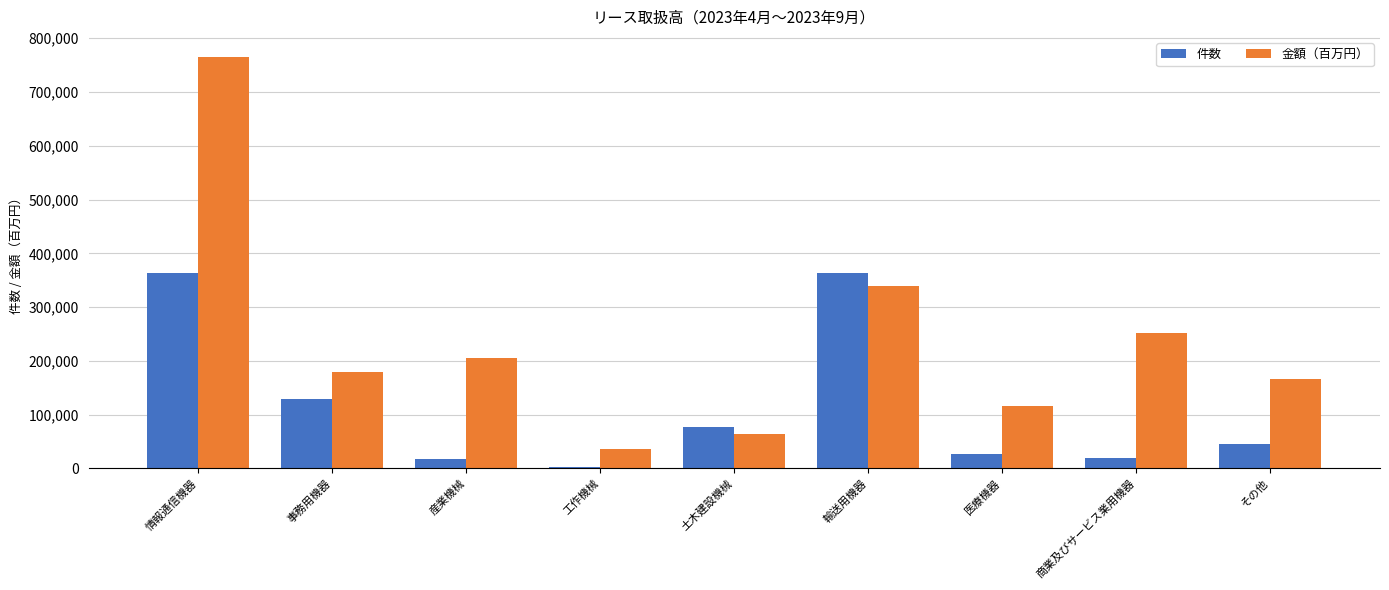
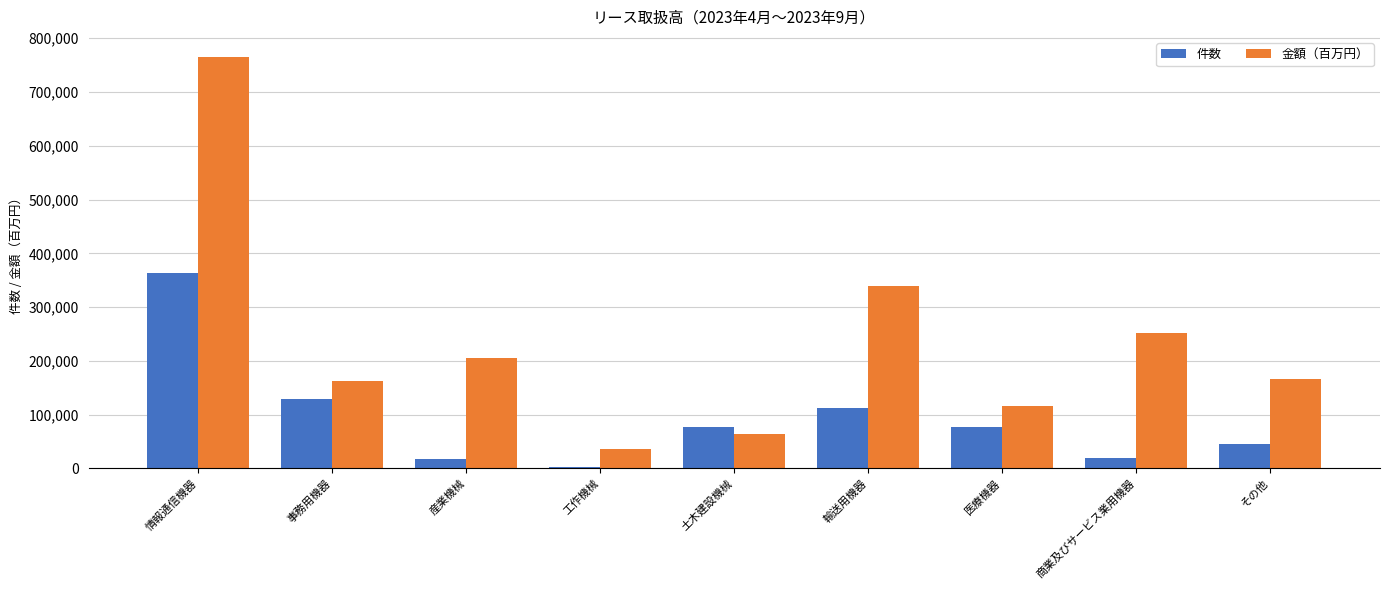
金額（百万円）, 事務用機器: 180,000 -> 160,000
件数, 輸送用機器: 360,000 -> 110,000
件数, 医療機器: 30,000 -> 80,000
